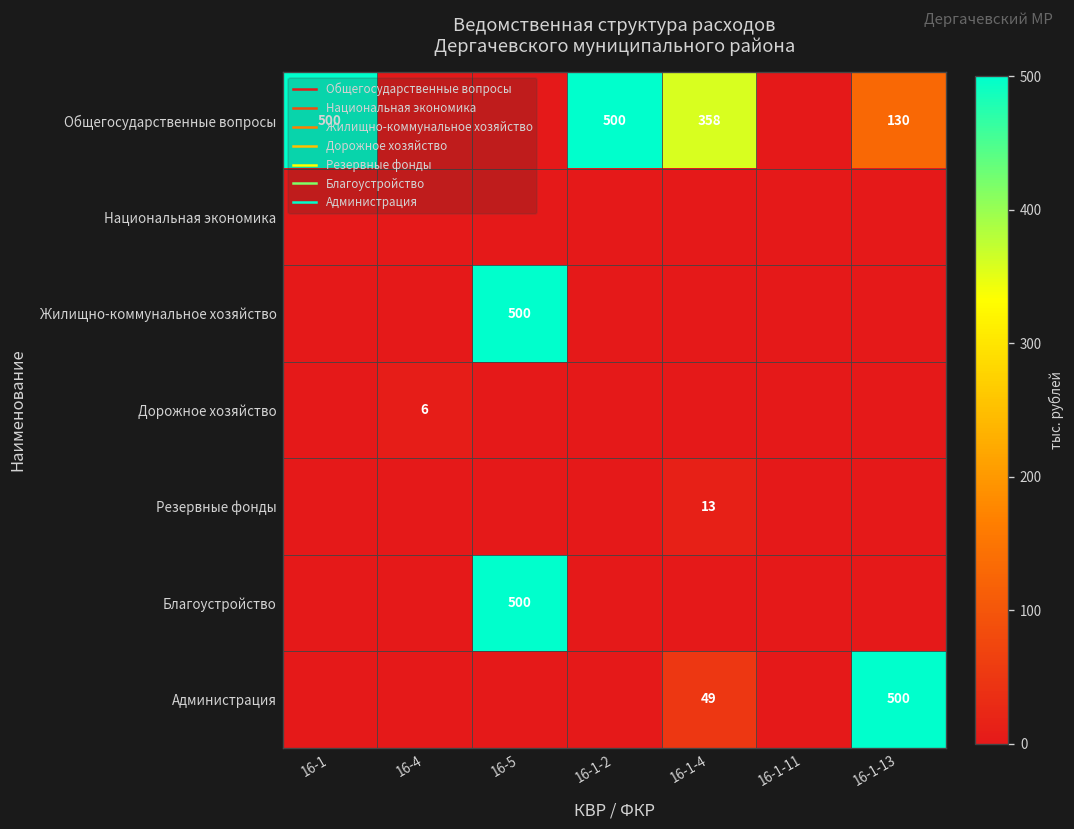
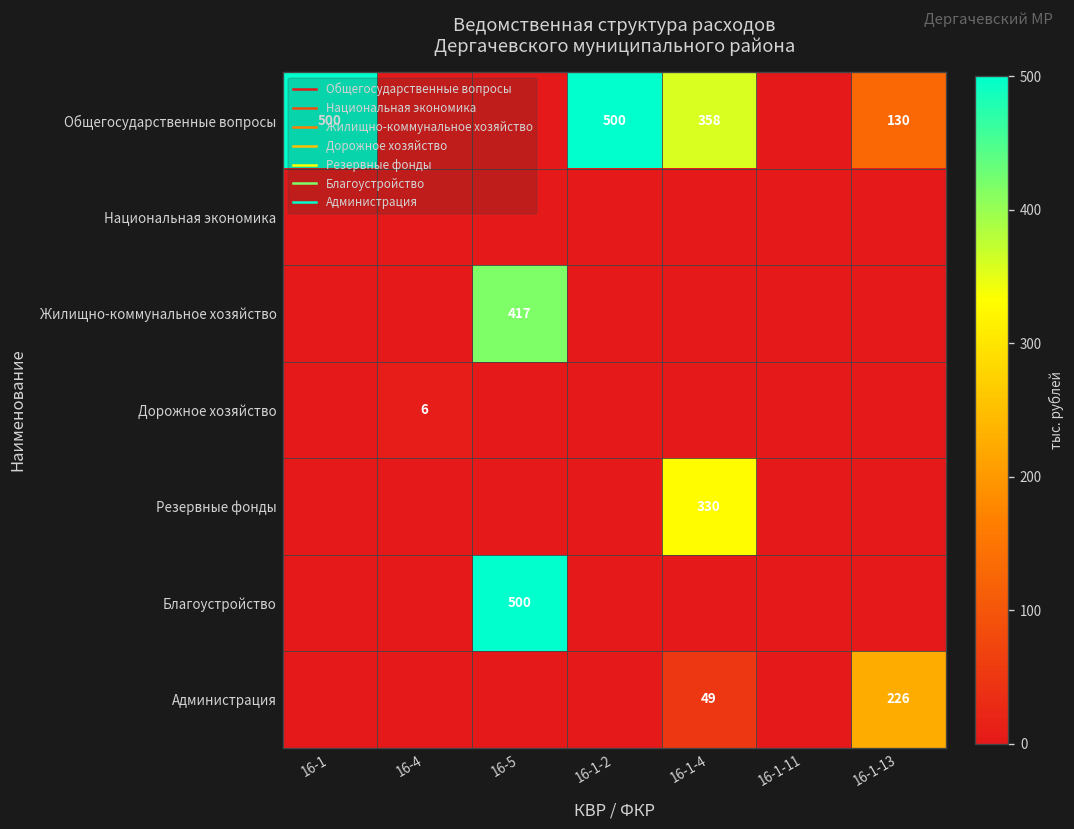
Жилищно-коммунальное хозяйство, 16-5: 500 -> 417
Резервные фонды, 16-1-4: 13 -> 330
Администрация, 16-1-13: 500 -> 226
